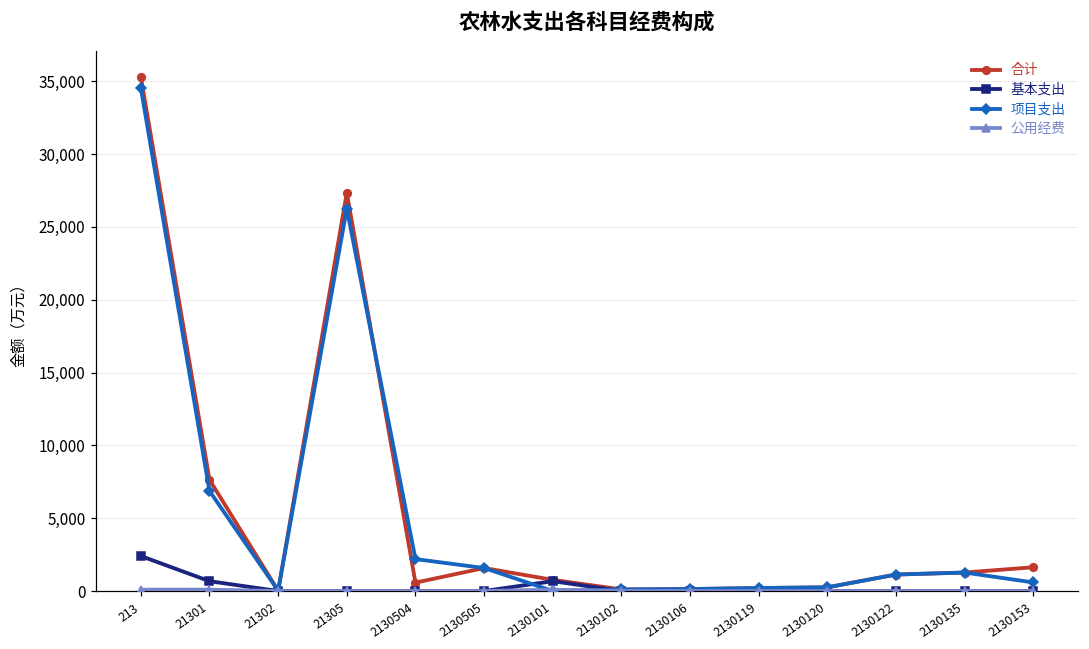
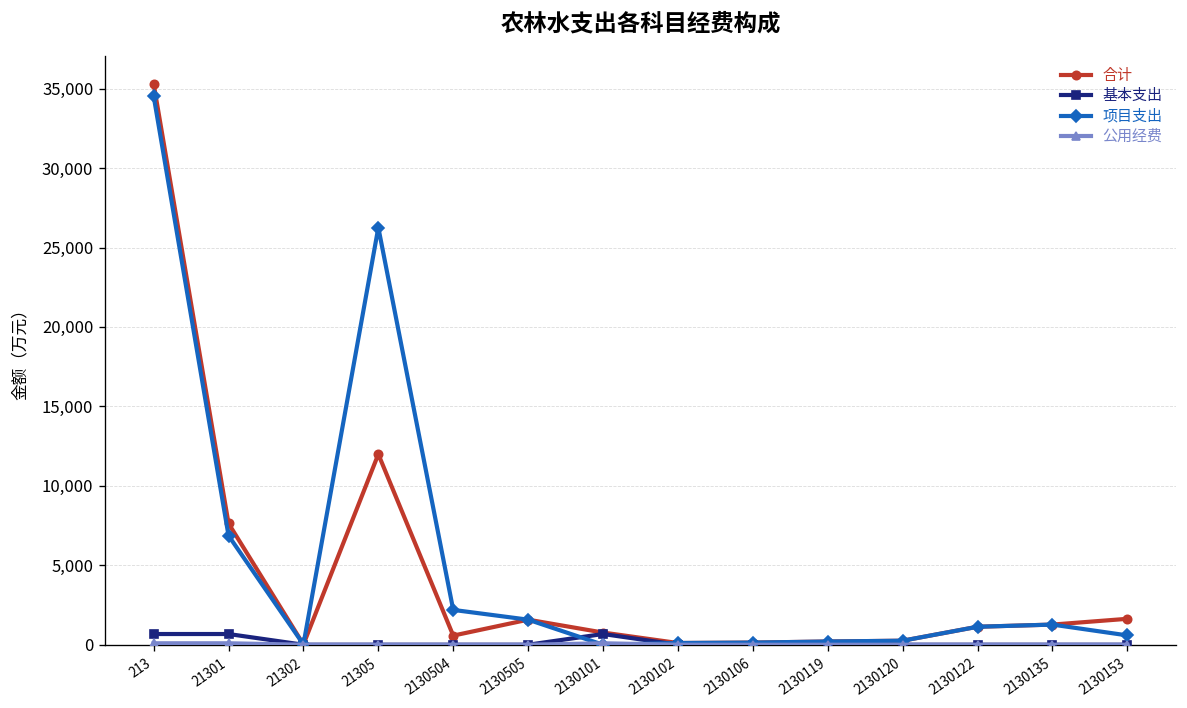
基本支出, 213: 2,400 -> 700
合计, 21305: 27,300 -> 12,000
